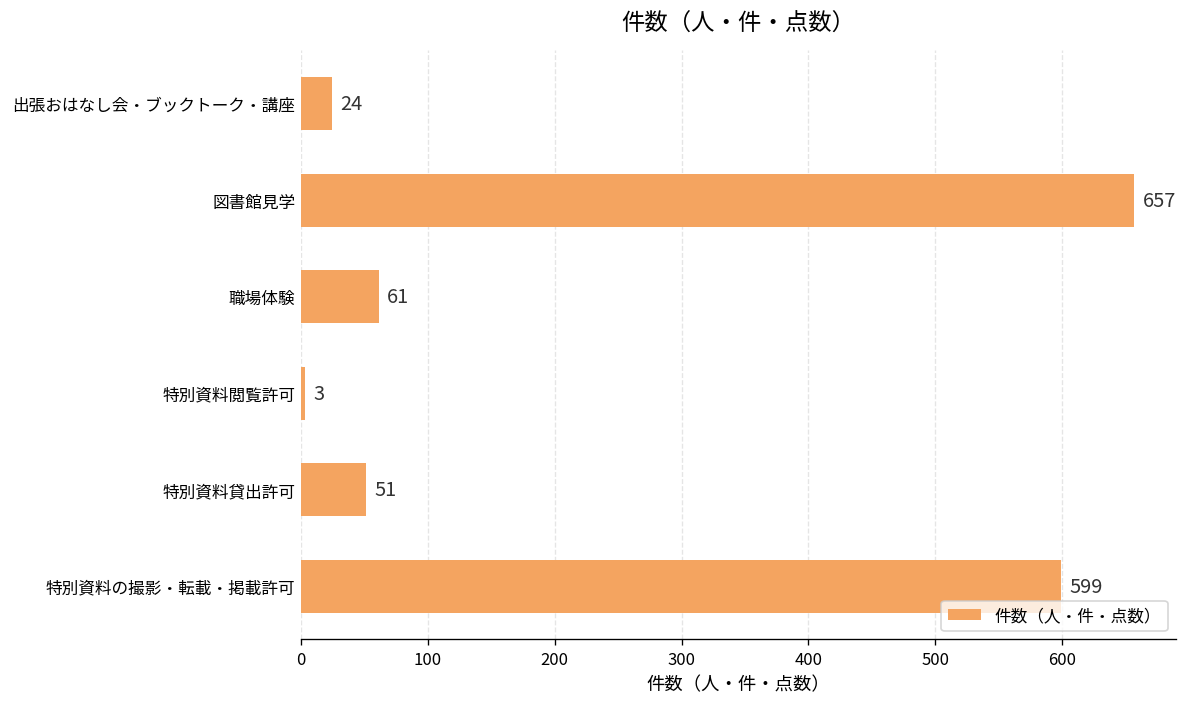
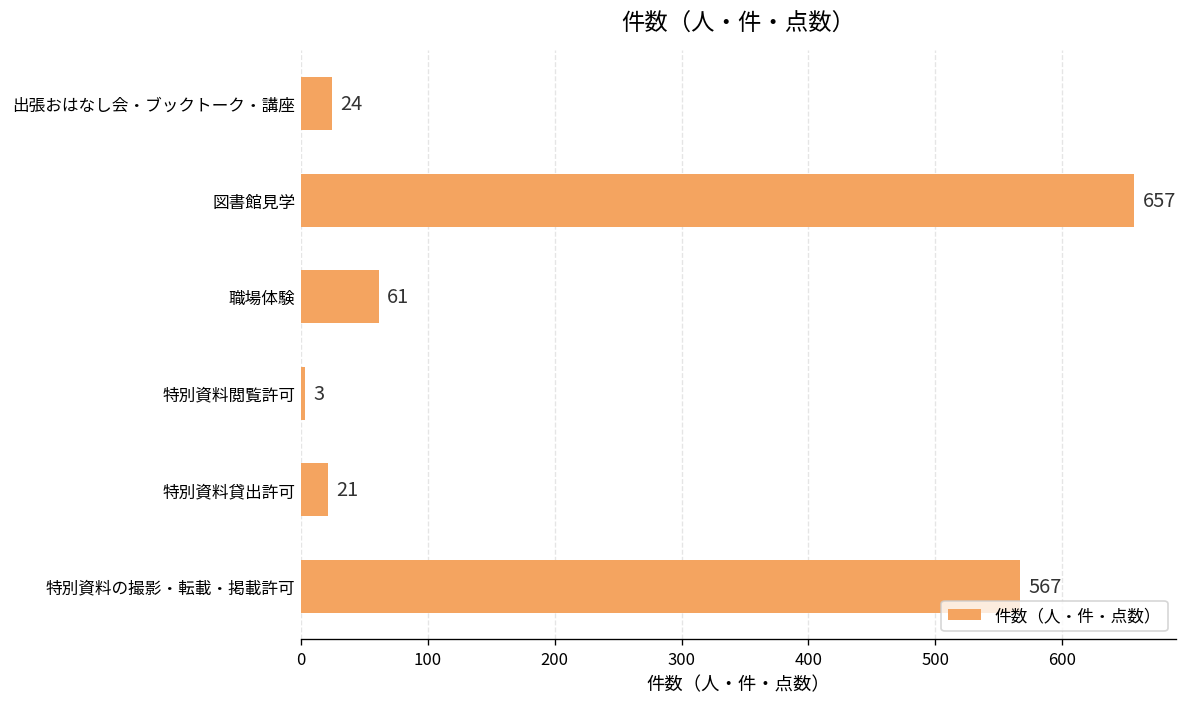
特別資料貸出許可: 51 -> 21
特別資料の撮影・転載・掲載許可: 599 -> 567
